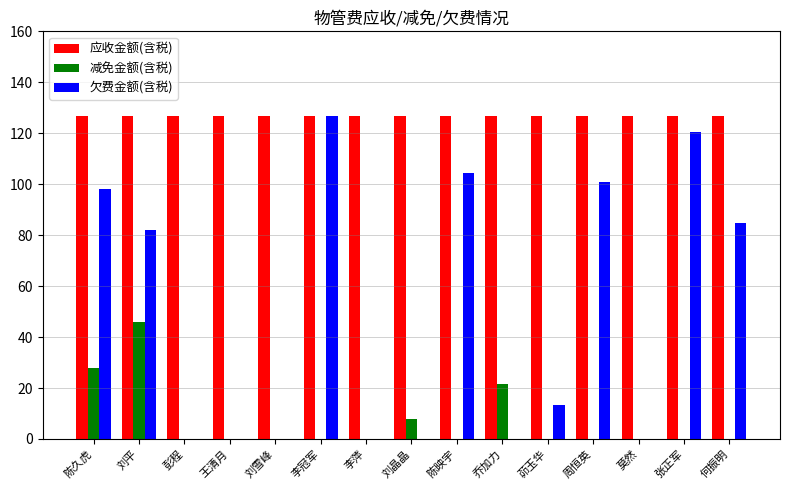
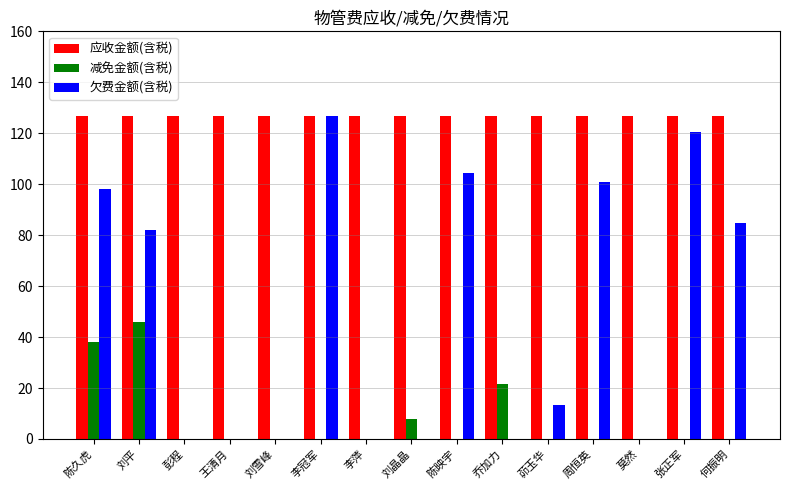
减免金额(含税), 陈久虎: 28 -> 38
